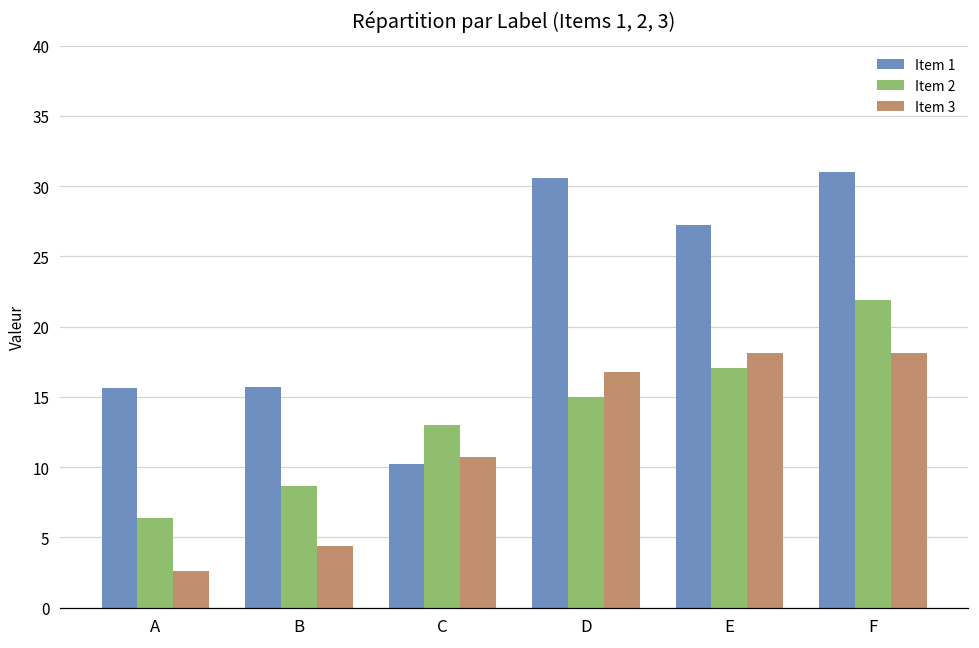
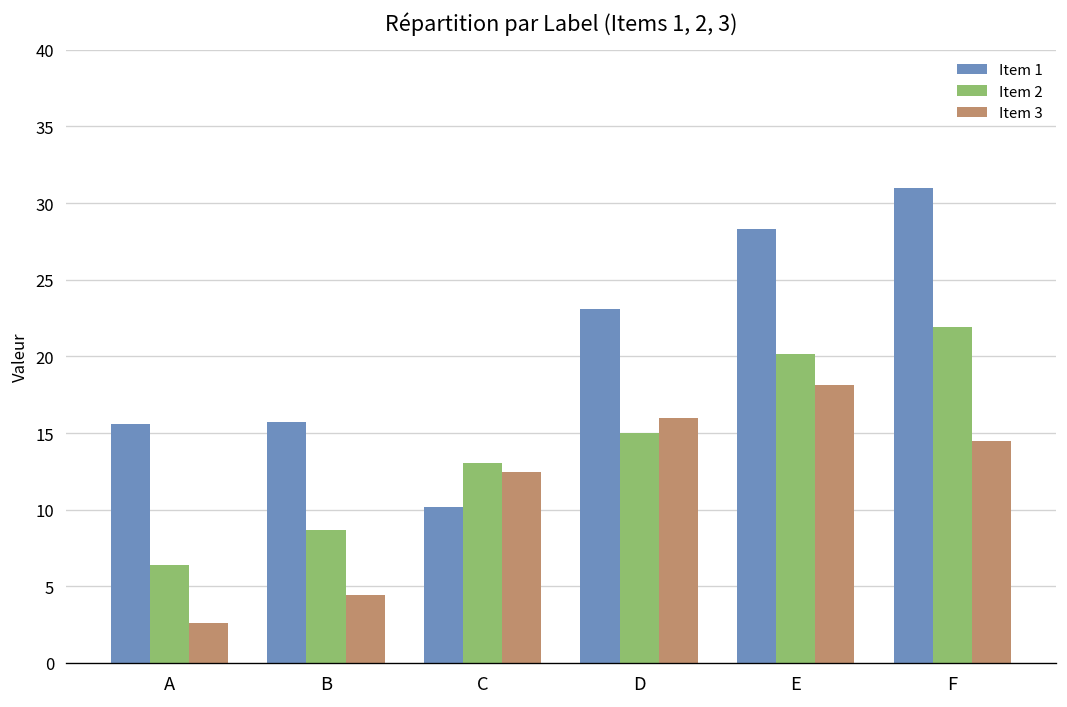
Item 3, C: 10.7 -> 12.5
Item 1, D: 30.6 -> 23.1
Item 3, D: 16.8 -> 16.0
Item 1, E: 27.2 -> 28.3
Item 2, E: 17.1 -> 20.2
Item 3, F: 18.1 -> 14.5
